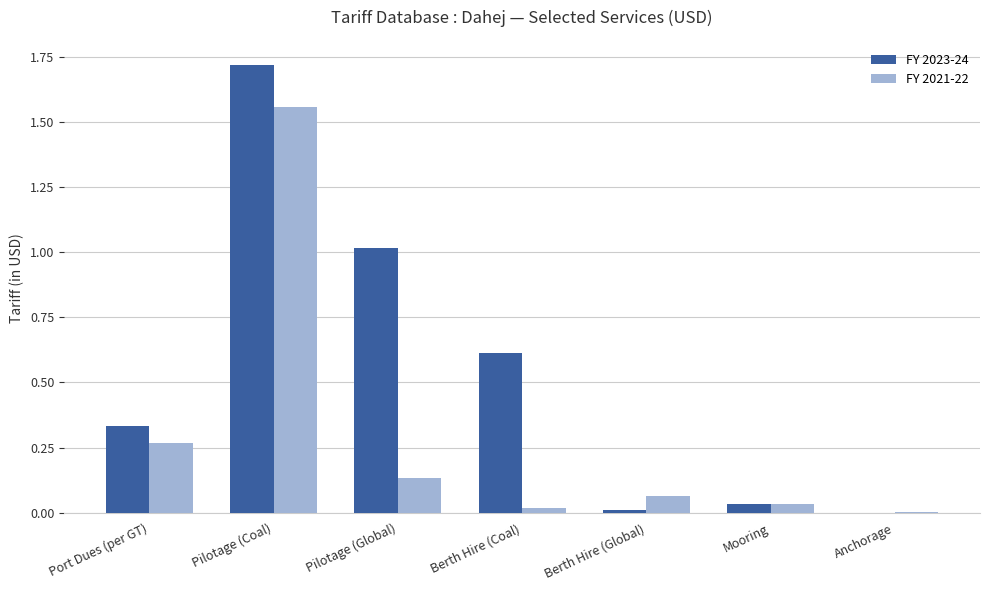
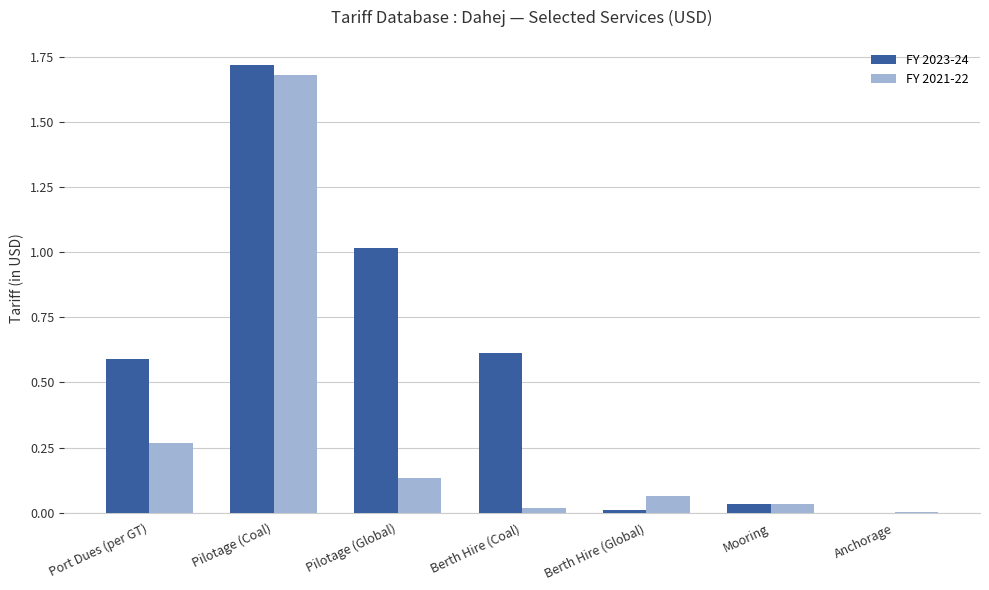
FY 2023-24, Port Dues (per GT): 0.33 -> 0.59
FY 2021-22, Pilotage (Coal): 1.56 -> 1.68
